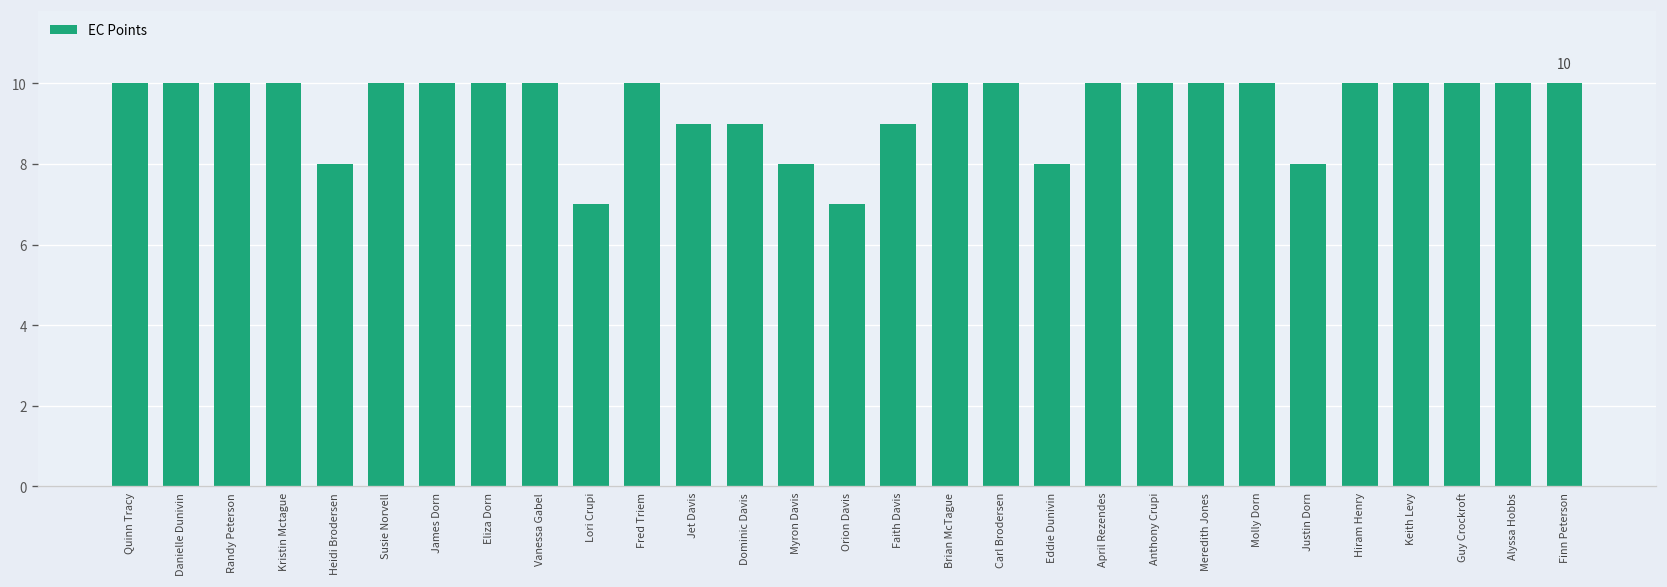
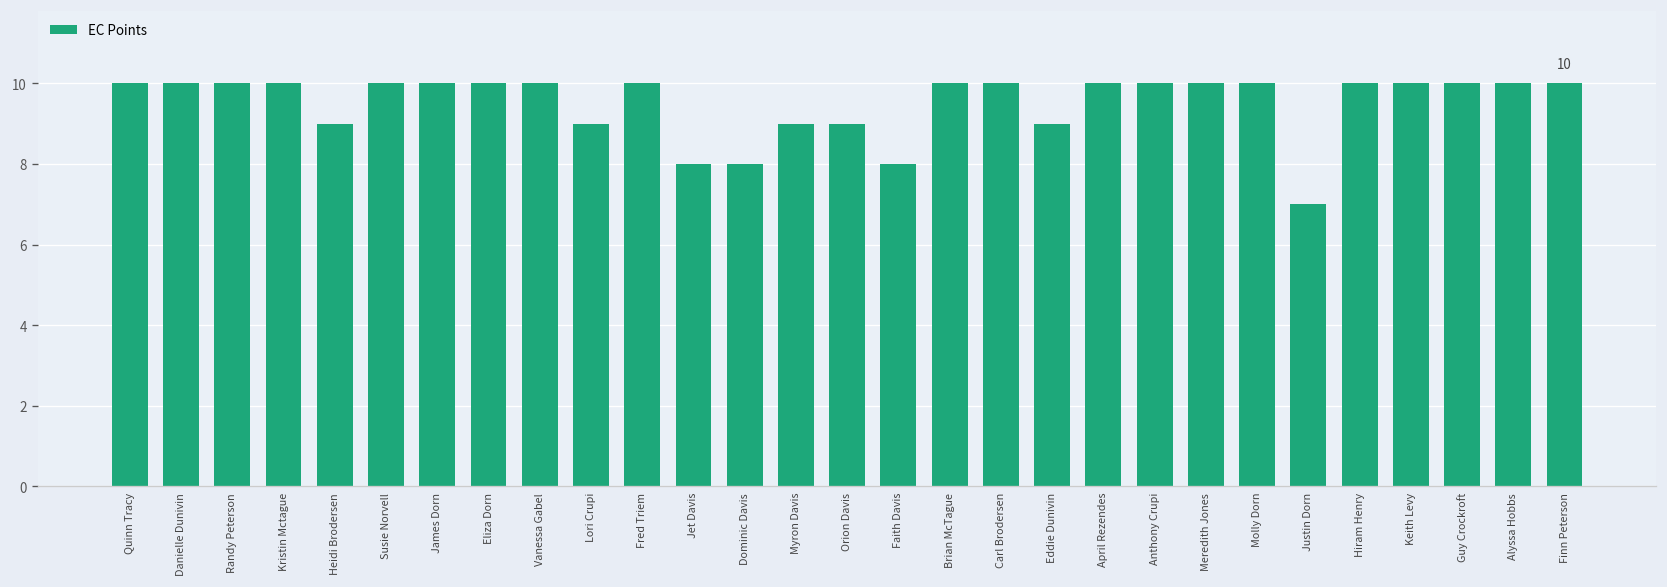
Heidi Brodersen: 8 -> 9
Lori Crupi: 7 -> 9
Jet Davis: 9 -> 8
Dominic Davis: 9 -> 8
Myron Davis: 8 -> 9
Orion Davis: 7 -> 9
Faith Davis: 9 -> 8
Eddie Dunivin: 8 -> 9
Justin Dorn: 8 -> 7
